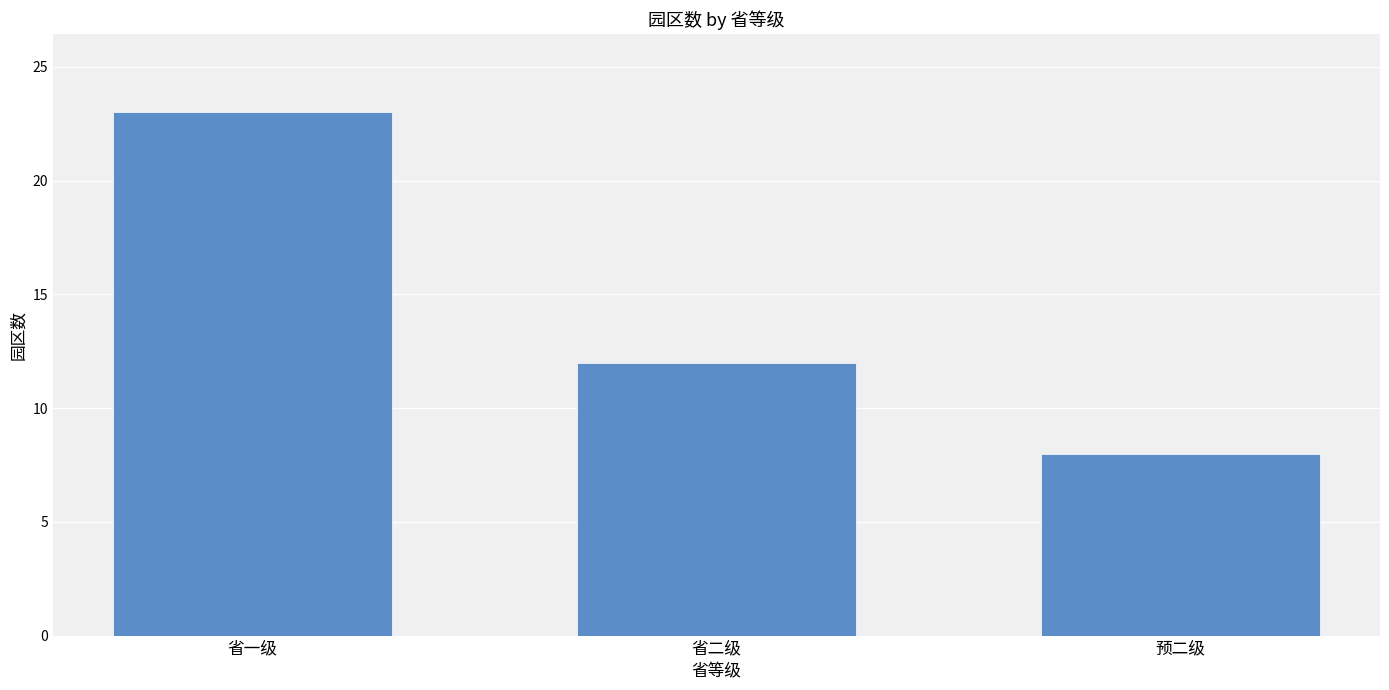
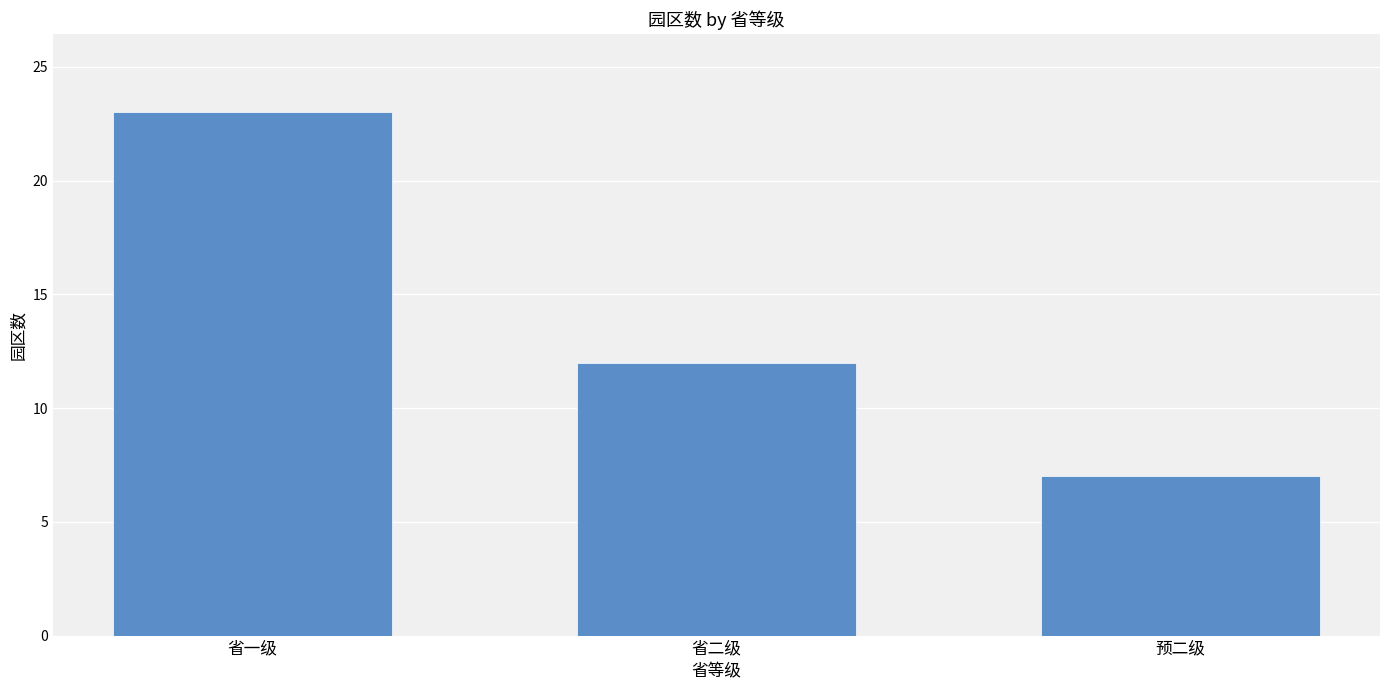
预二级: 8 -> 7
